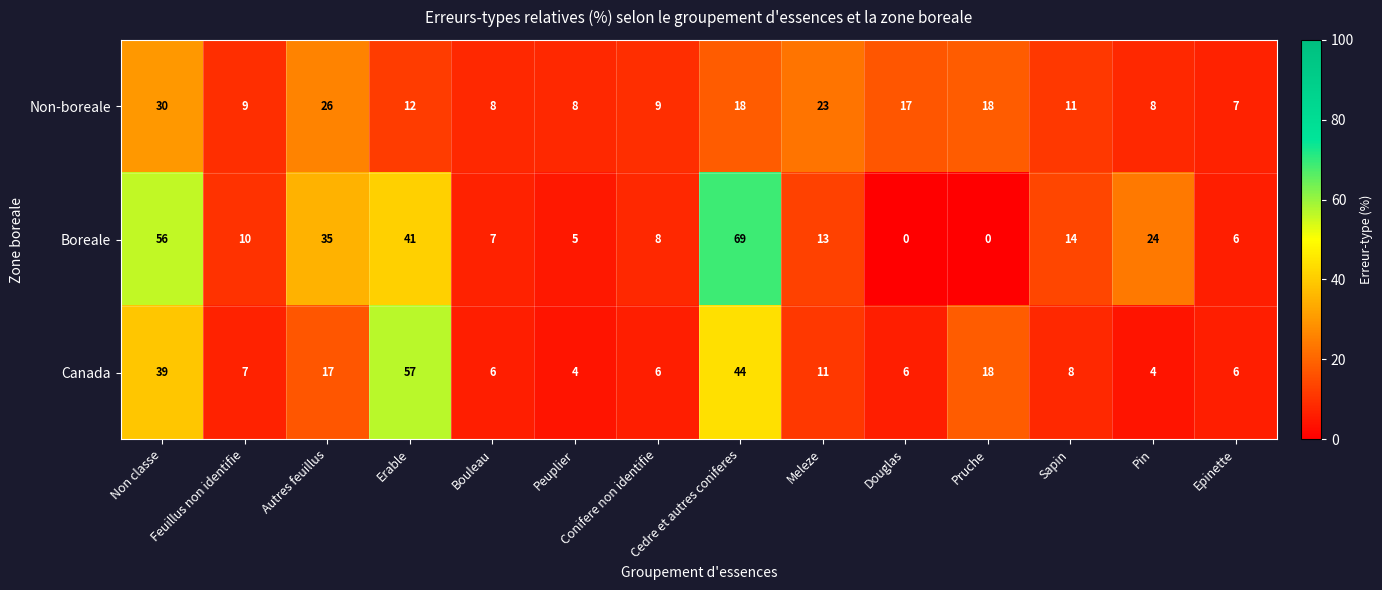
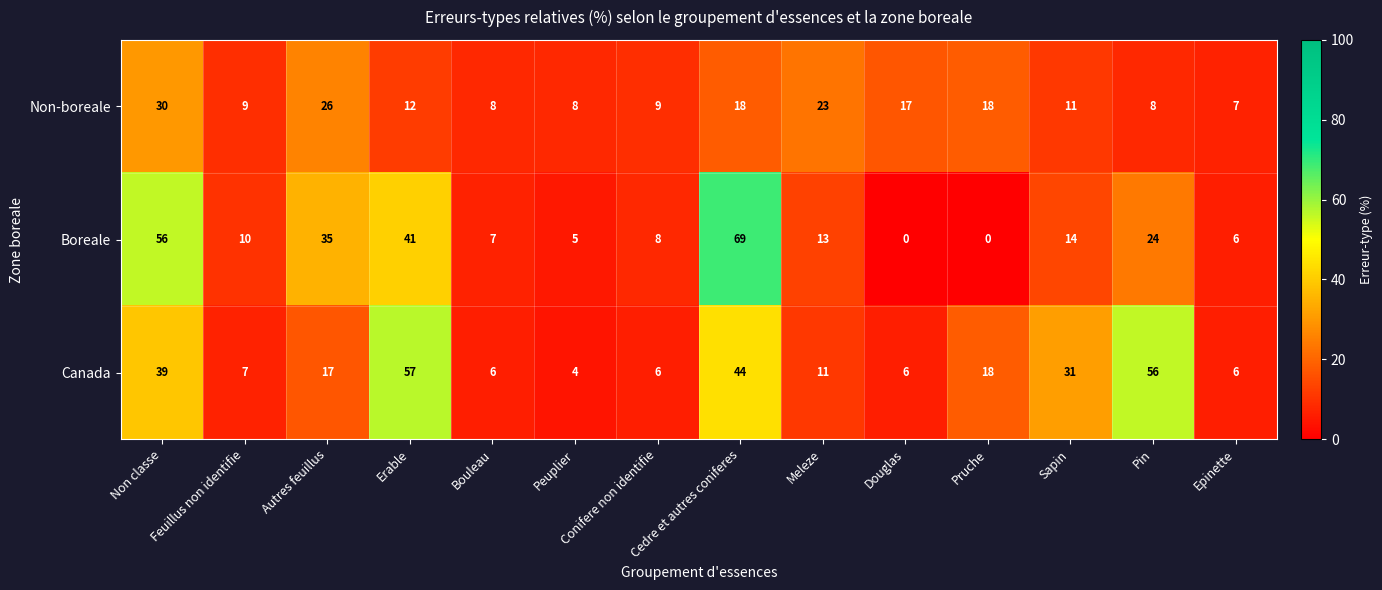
Canada, Sapin: 8 -> 31
Canada, Pin: 4 -> 56
